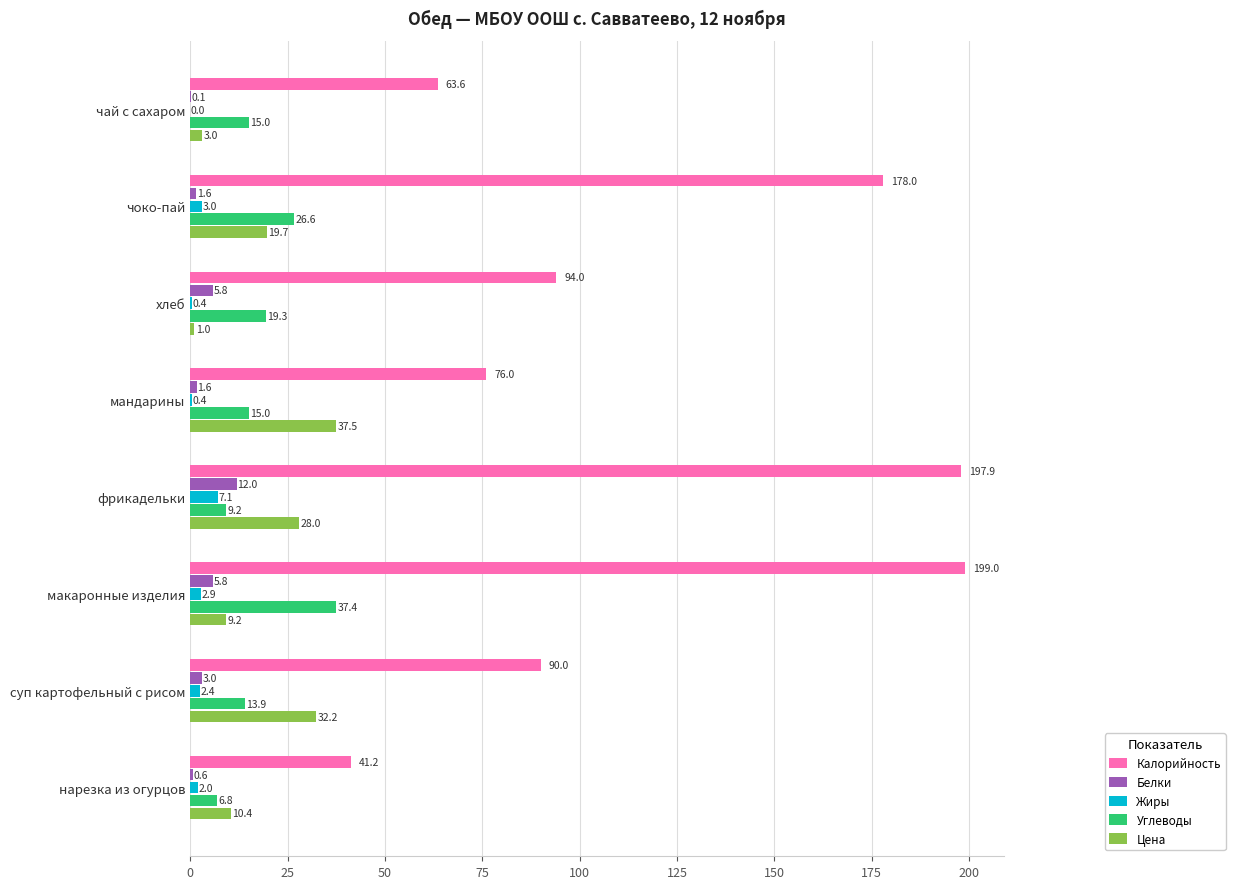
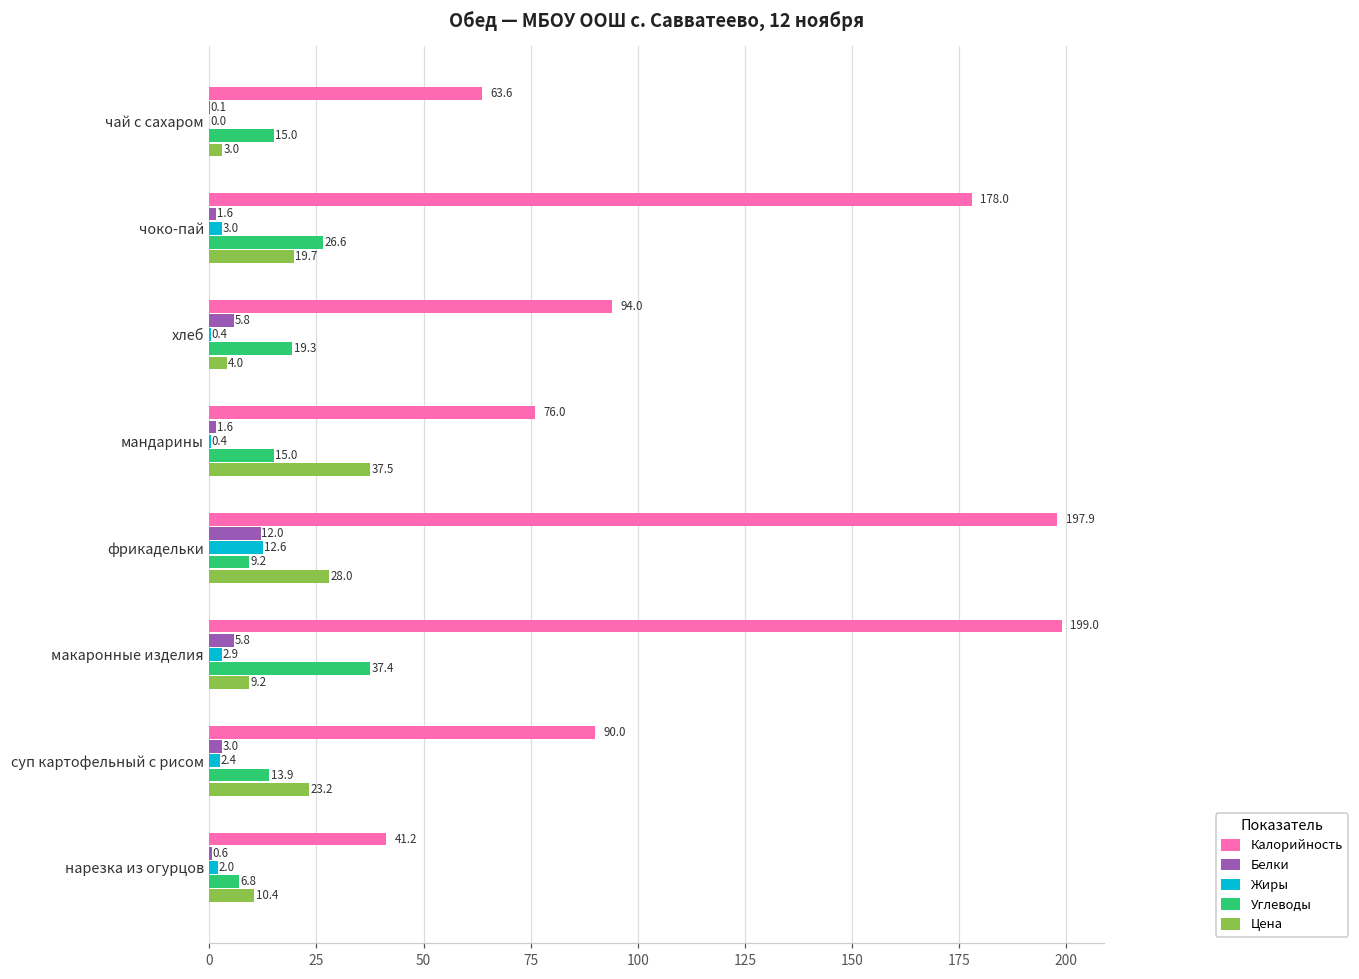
Цена, хлеб: 1.0 -> 4.0
Жиры, фрикадельки: 7.1 -> 12.6
Цена, суп картофельный с рисом: 32.2 -> 23.2
